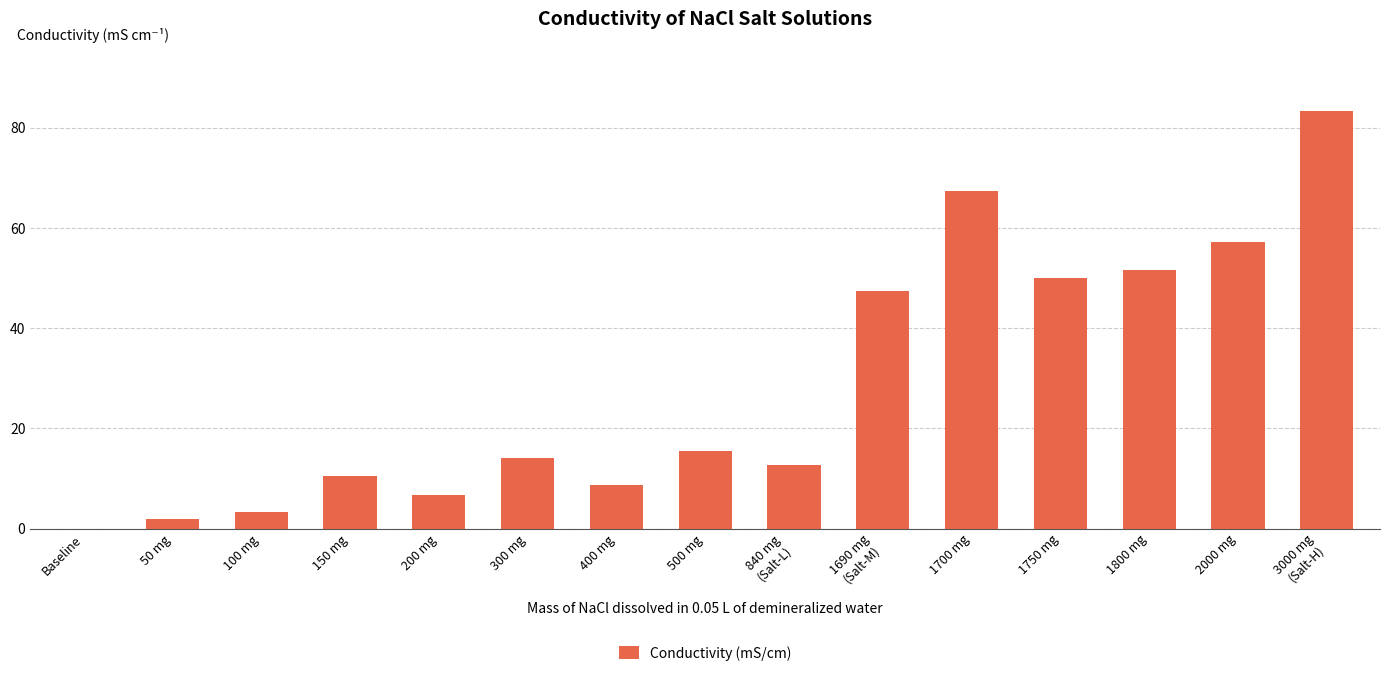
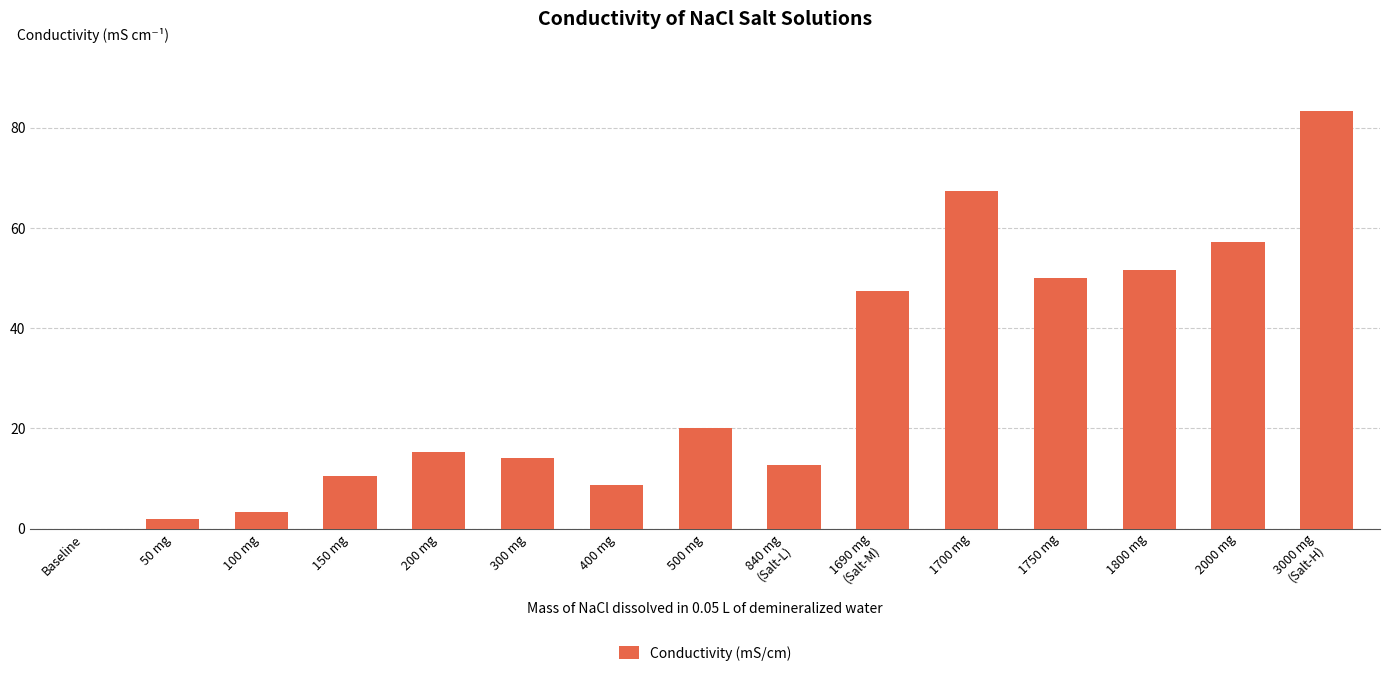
200 mg: 7 -> 15
500 mg: 15 -> 20
